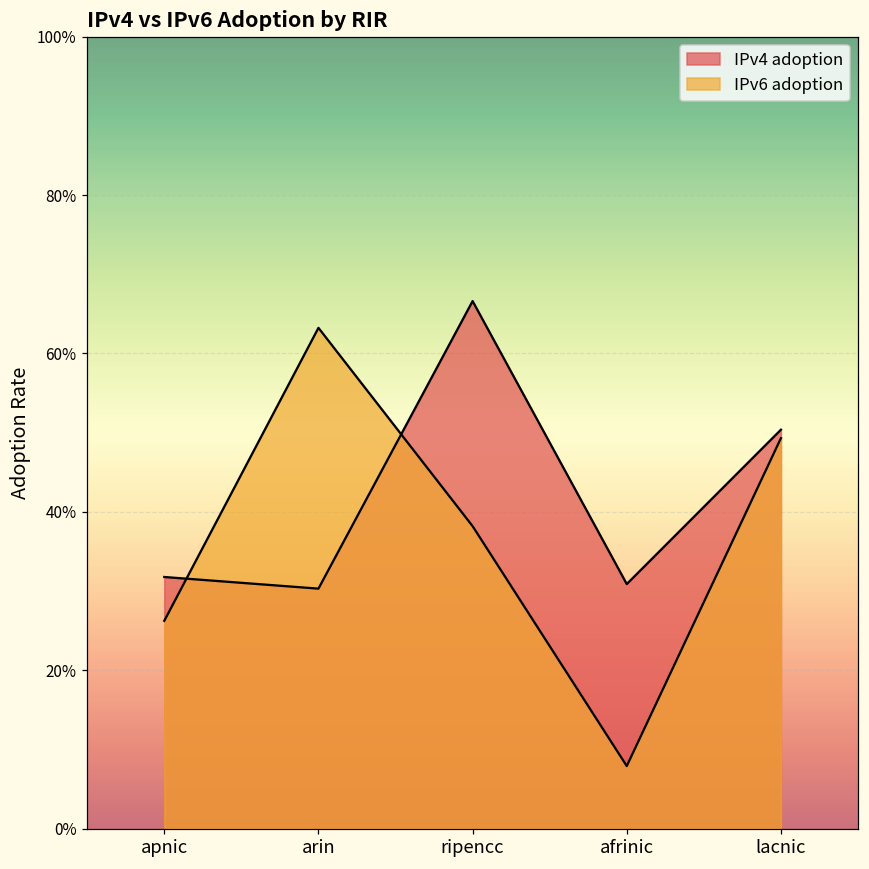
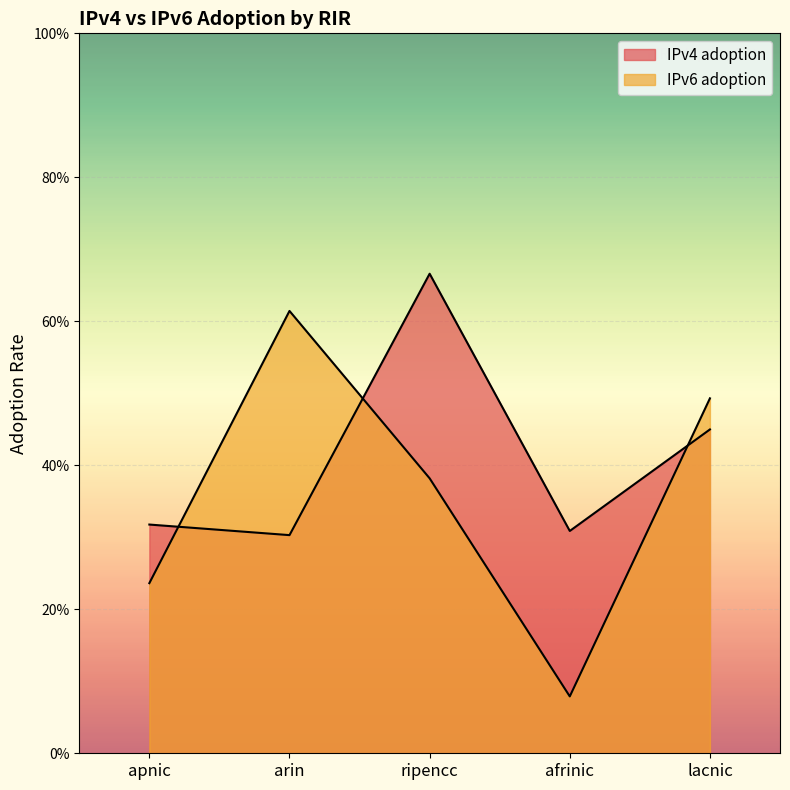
IPv6 adoption, apnic: 26% -> 24%
IPv6 adoption, arin: 63% -> 61%
IPv4 adoption, lacnic: 50% -> 45%
